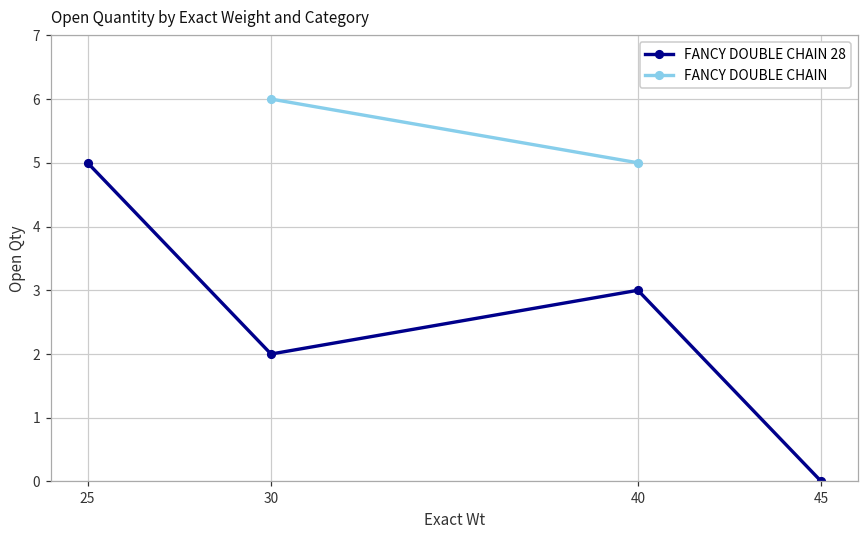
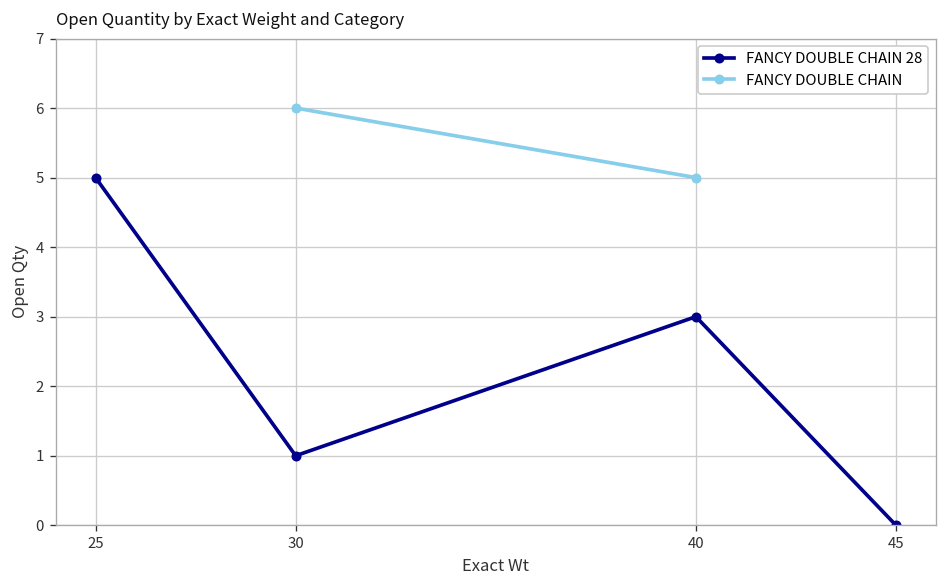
FANCY DOUBLE CHAIN 28, 30: 2 -> 1
